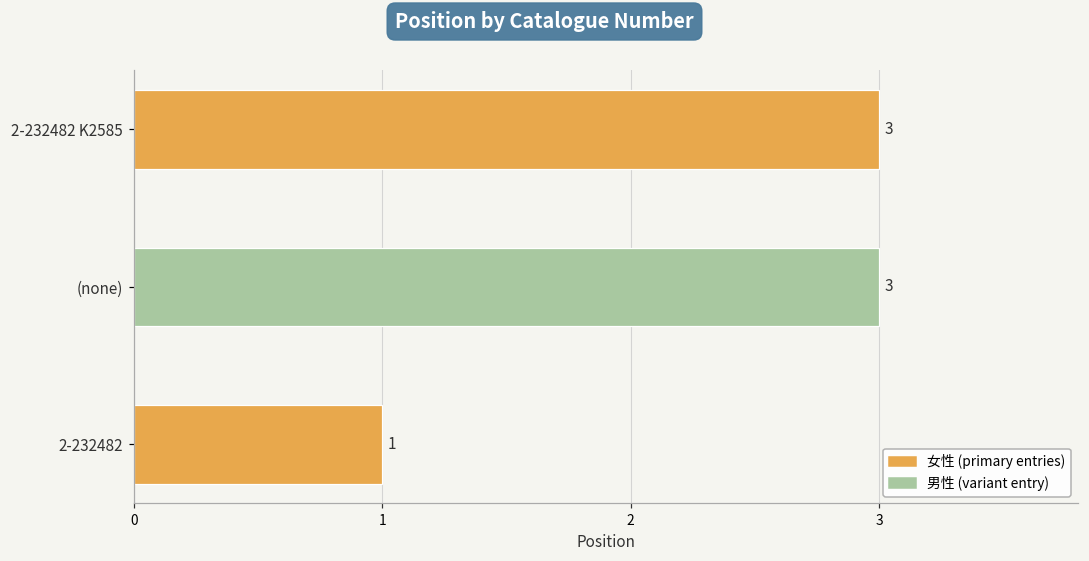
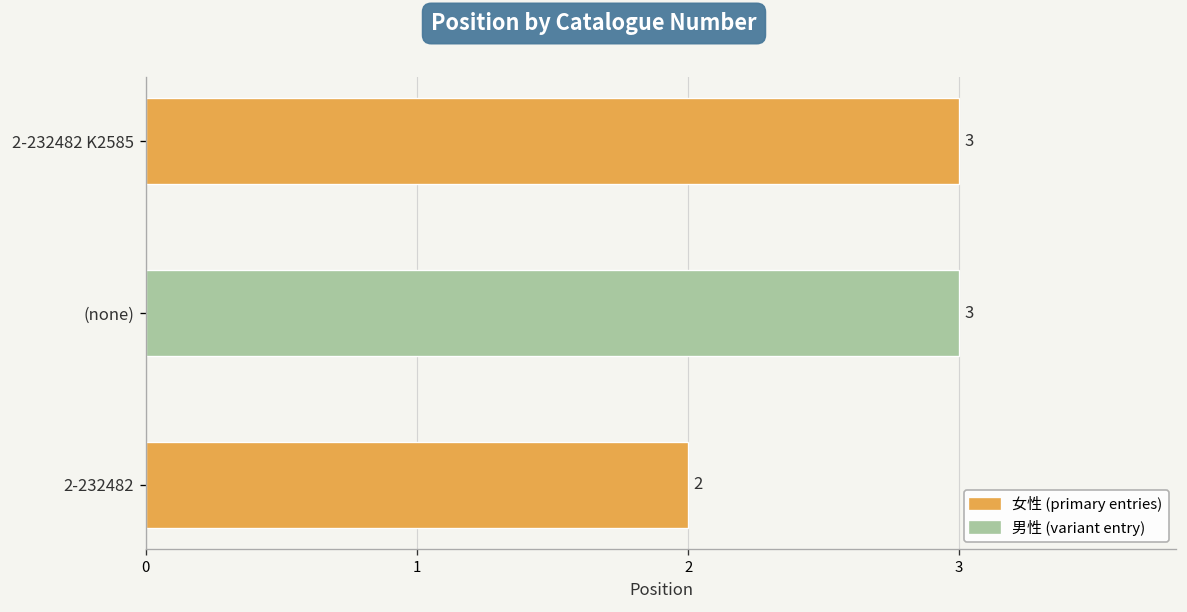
2-232482: 1 -> 2
